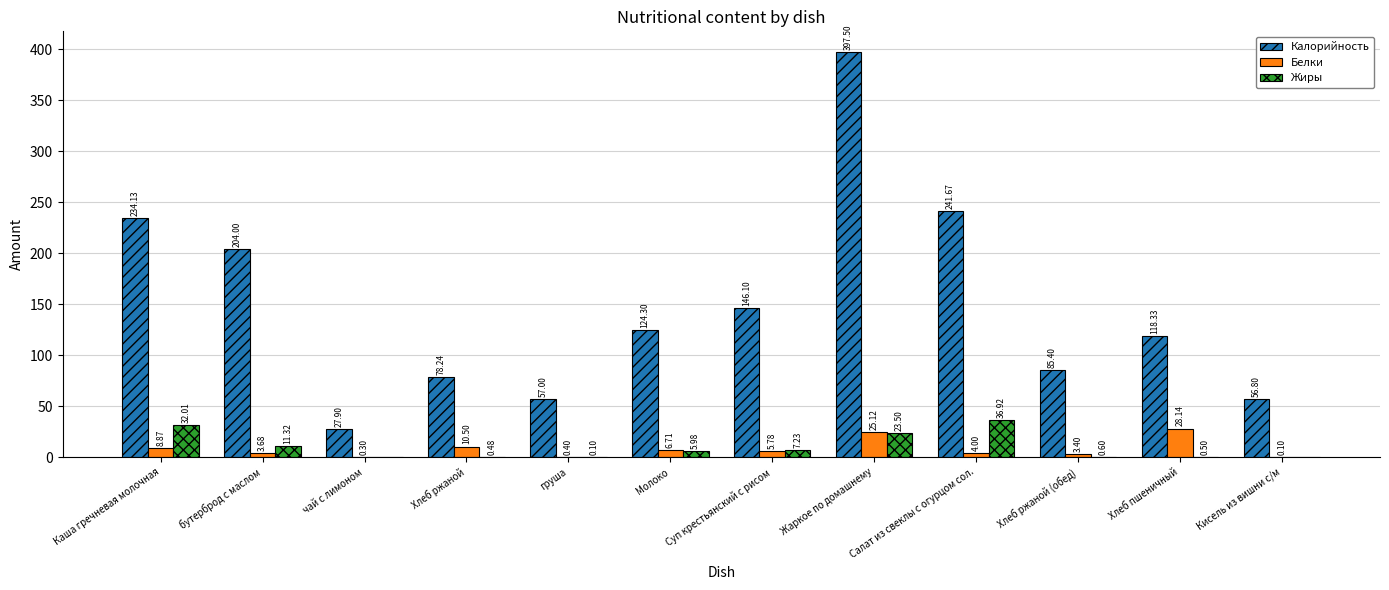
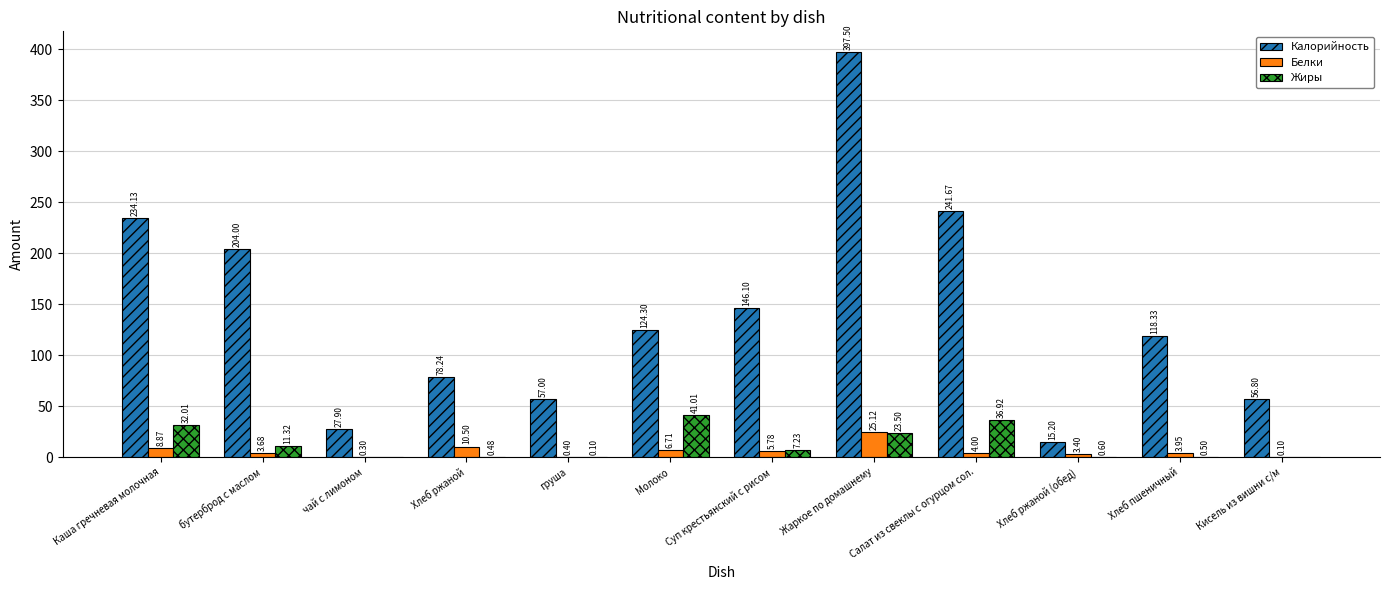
Жиры, Молоко: 5.98 -> 41.01
Калорийность, Хлеб ржаной (обед): 85.40 -> 15.20
Белки, Хлеб пшеничный: 28.14 -> 3.95
